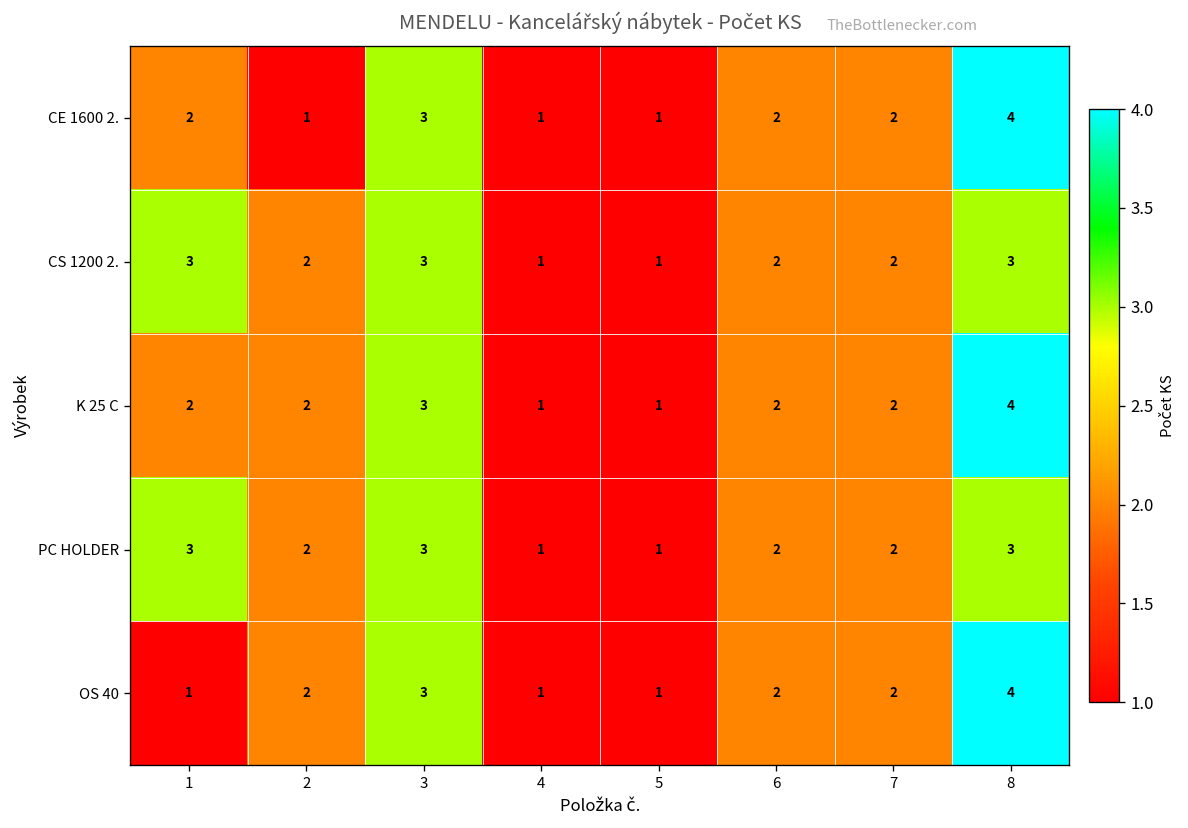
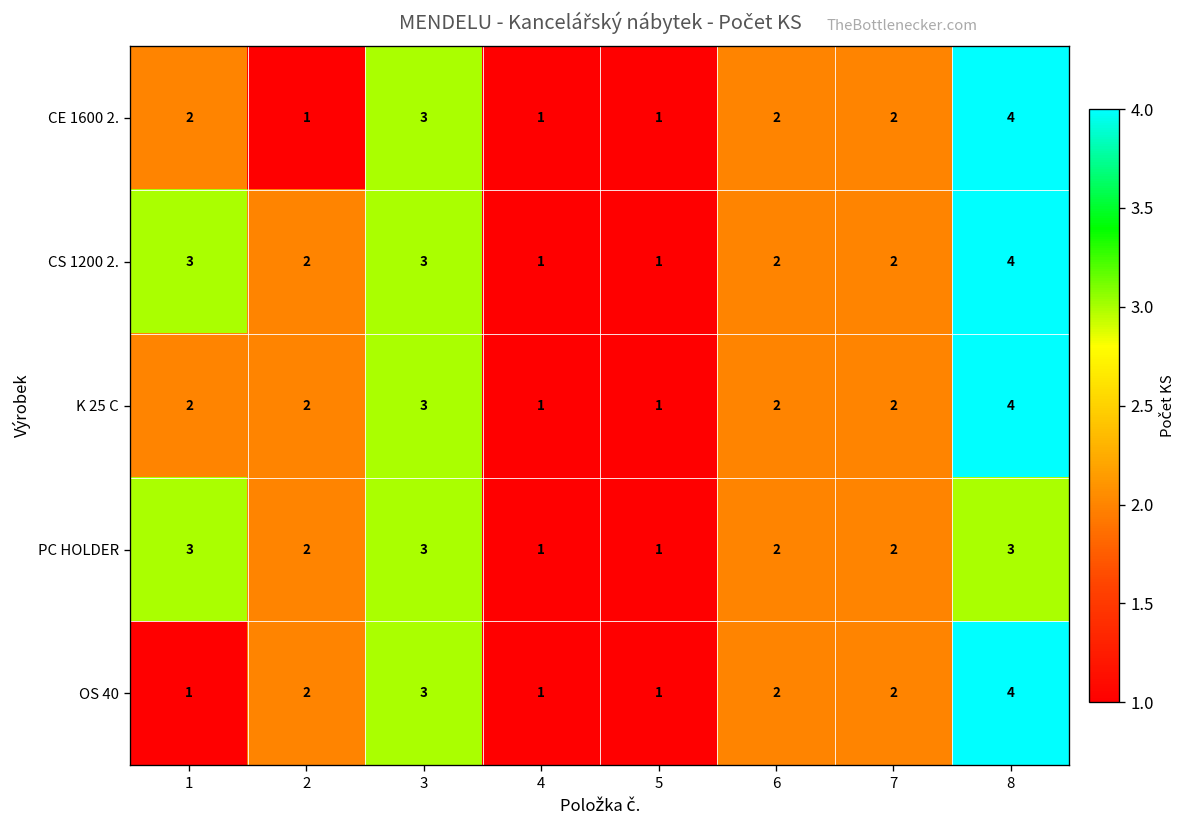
CS 1200 2., 8: 3 -> 4
